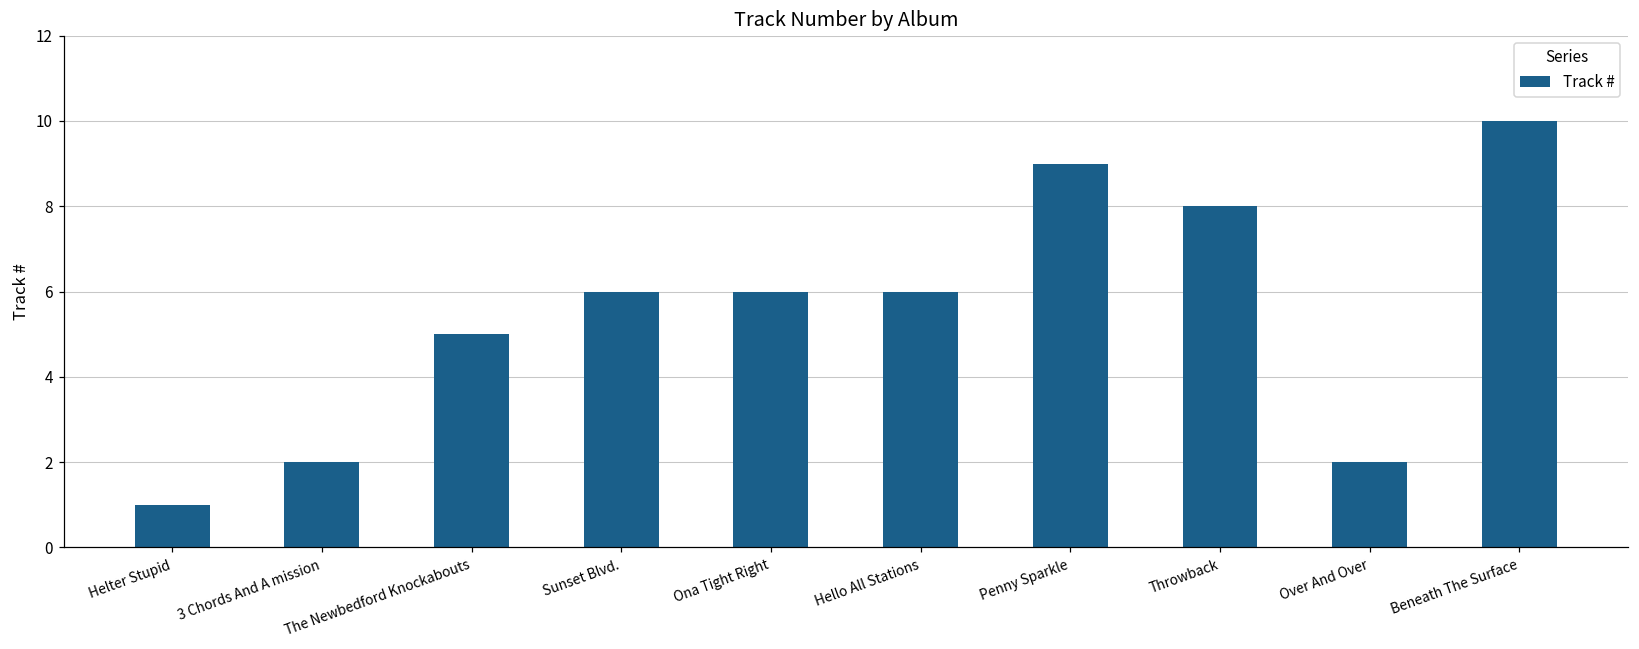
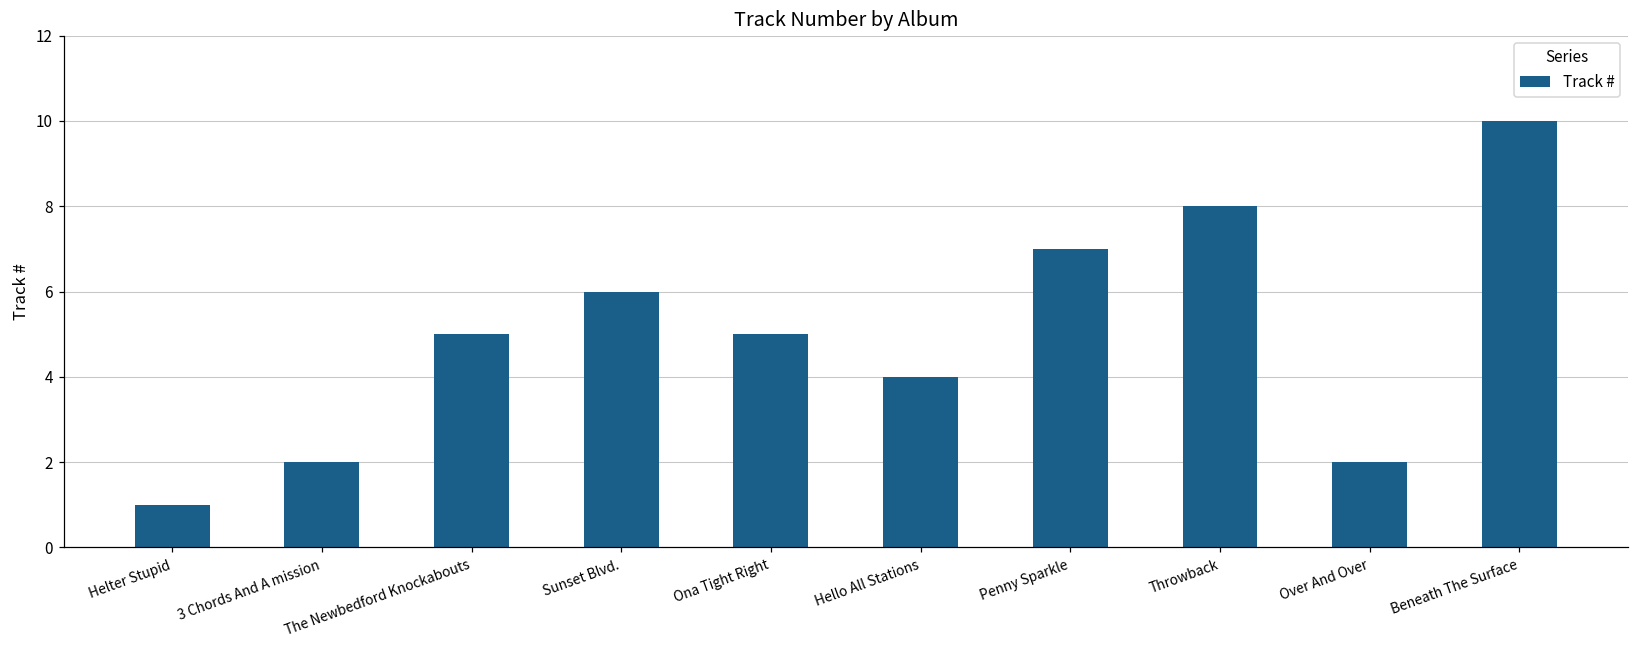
Ona Tight Right: 6 -> 5
Hello All Stations: 6 -> 4
Penny Sparkle: 9 -> 7
